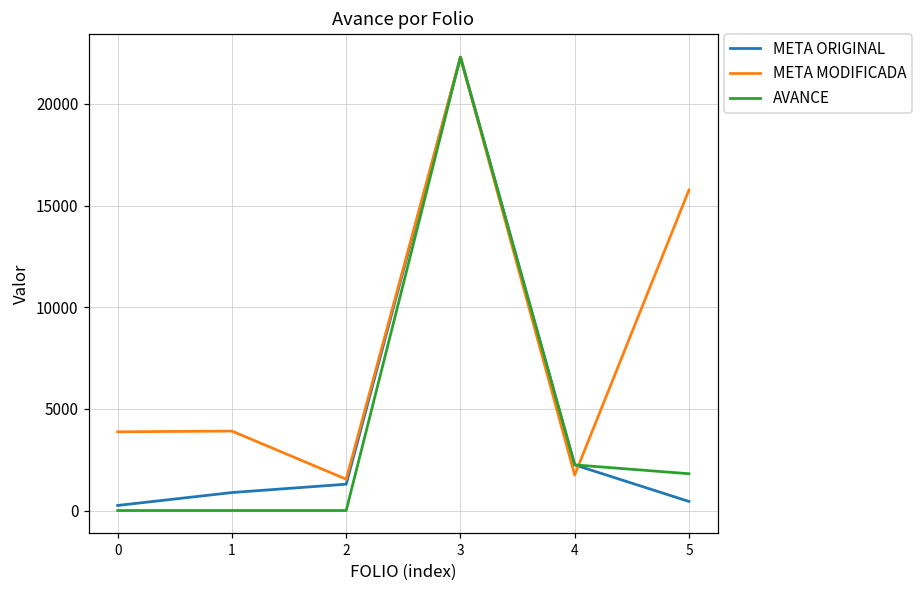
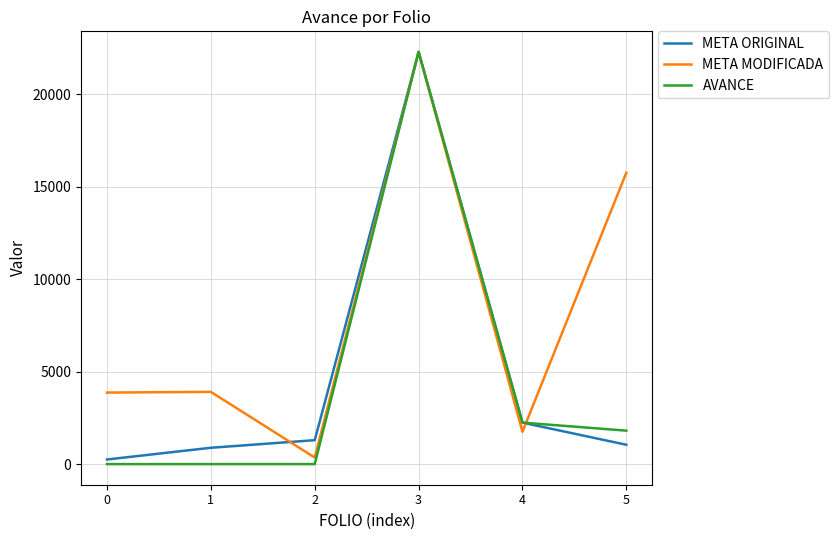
META MODIFICADA, 2: 1500 -> 400
META ORIGINAL, 5: 400 -> 1000
